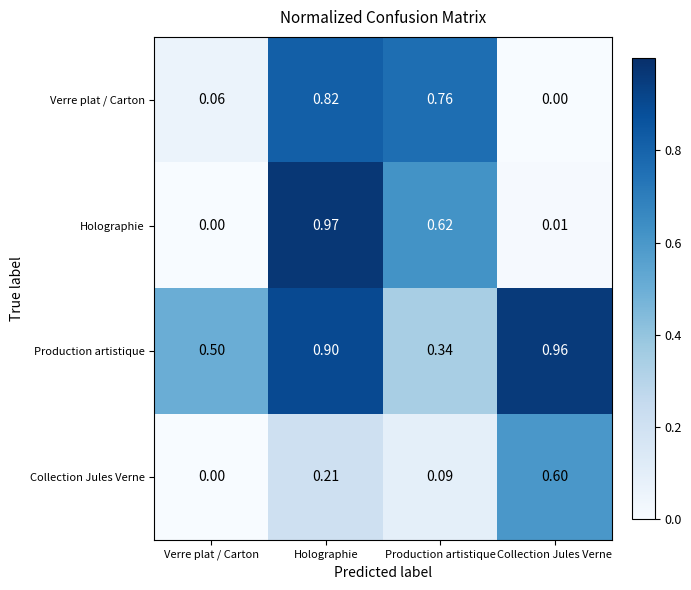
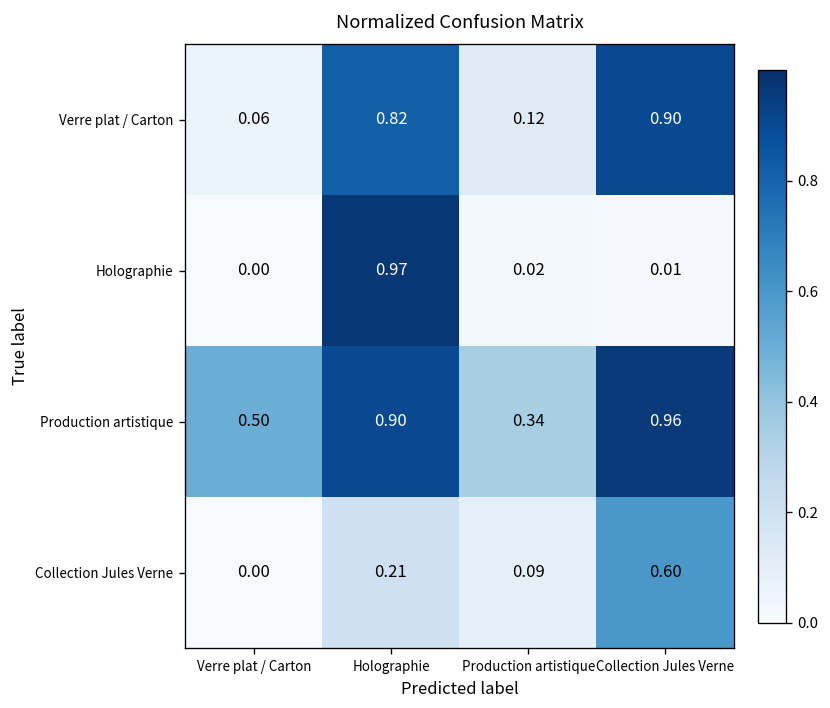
Verre plat / Carton, Production artistique: 0.76 -> 0.12
Verre plat / Carton, Collection Jules Verne: 0.00 -> 0.90
Holographie, Production artistique: 0.62 -> 0.02
